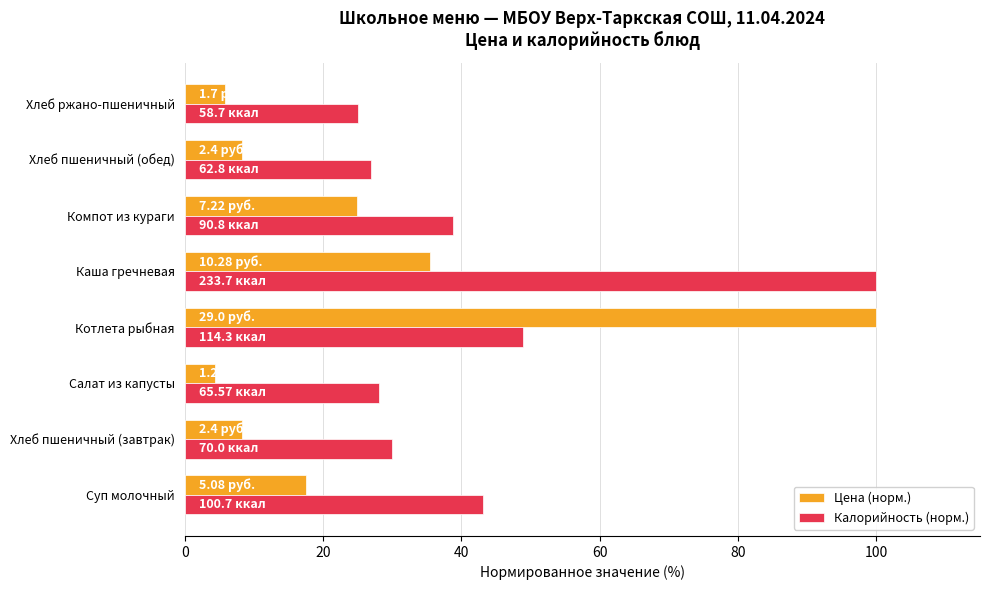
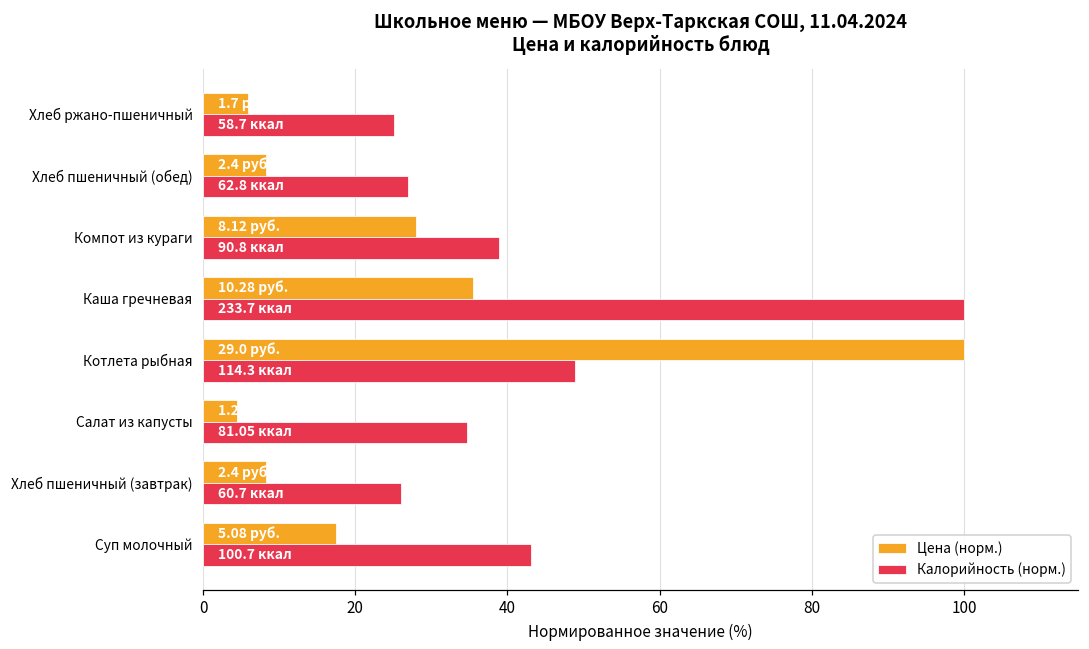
Цена (норм.), Компот из кураги: 7.22 -> 8.12
Калорийность (норм.), Салат из капусты: 65.57 -> 81.05
Калорийность (норм.), Хлеб пшеничный (завтрак): 70.0 -> 60.7
